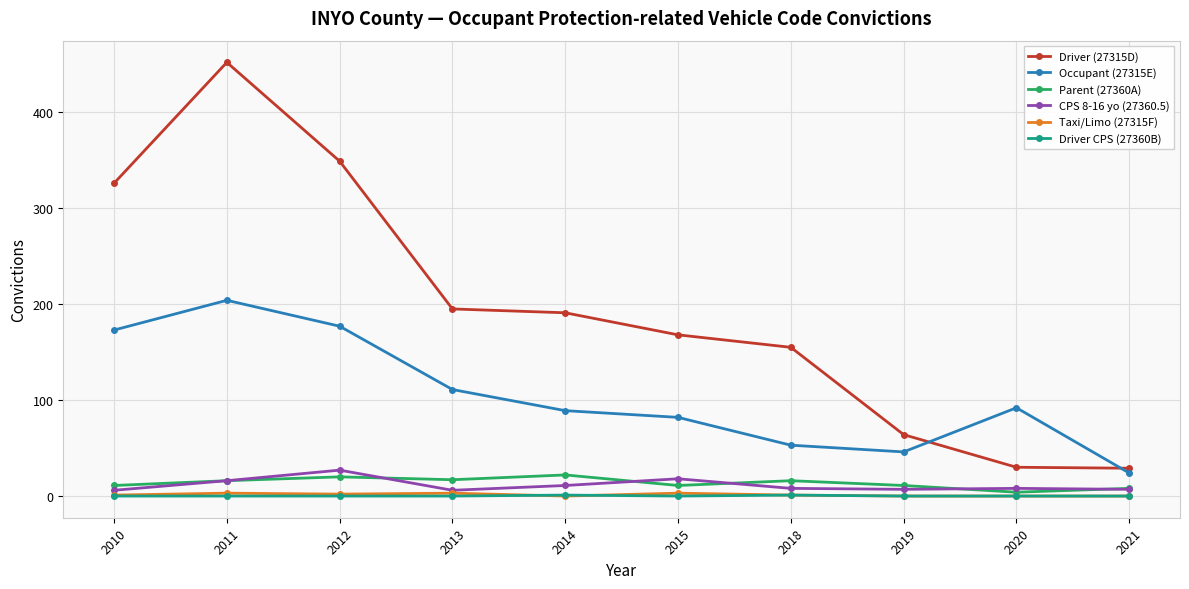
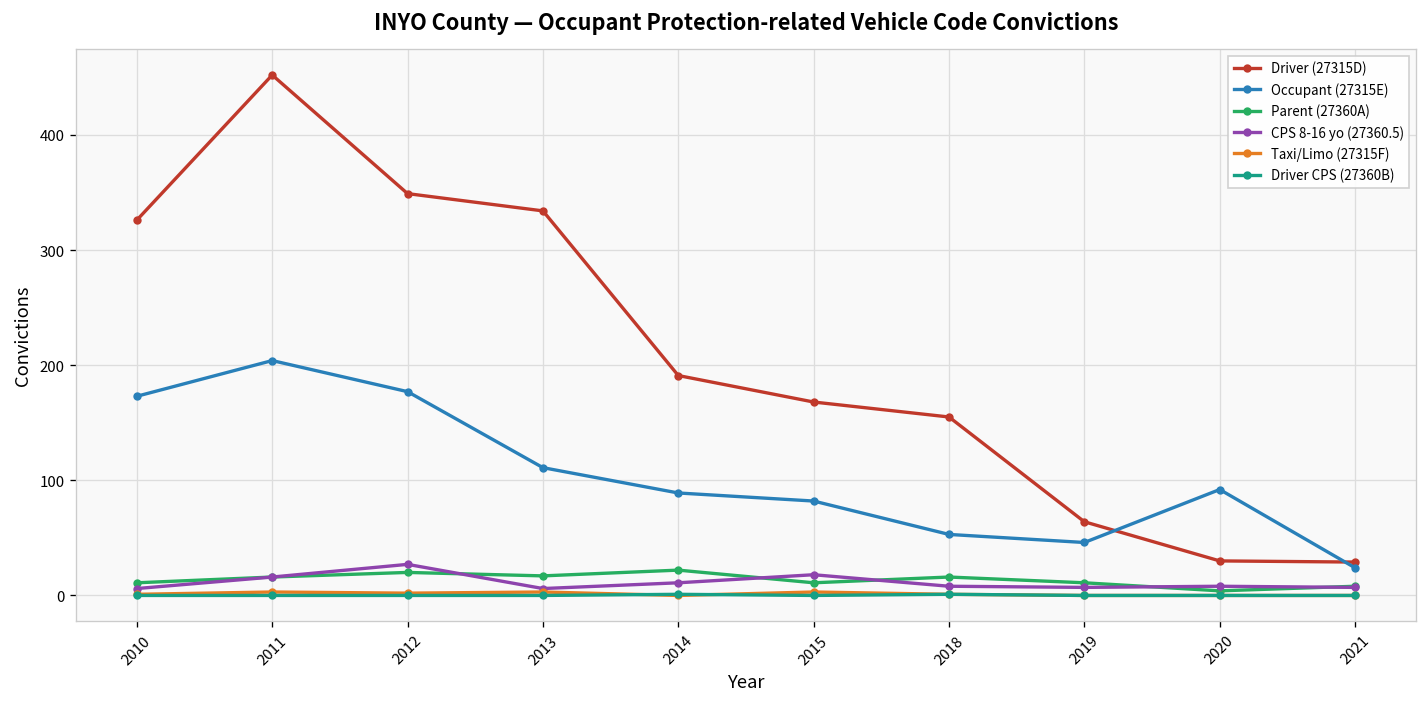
Driver (27315D), 2013: 200 -> 330
